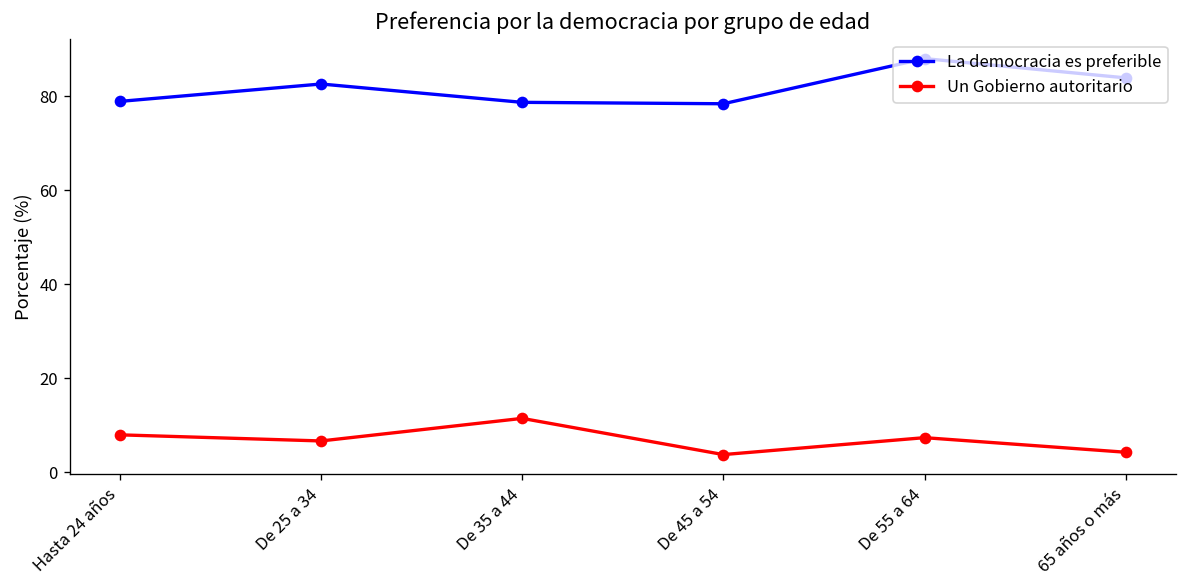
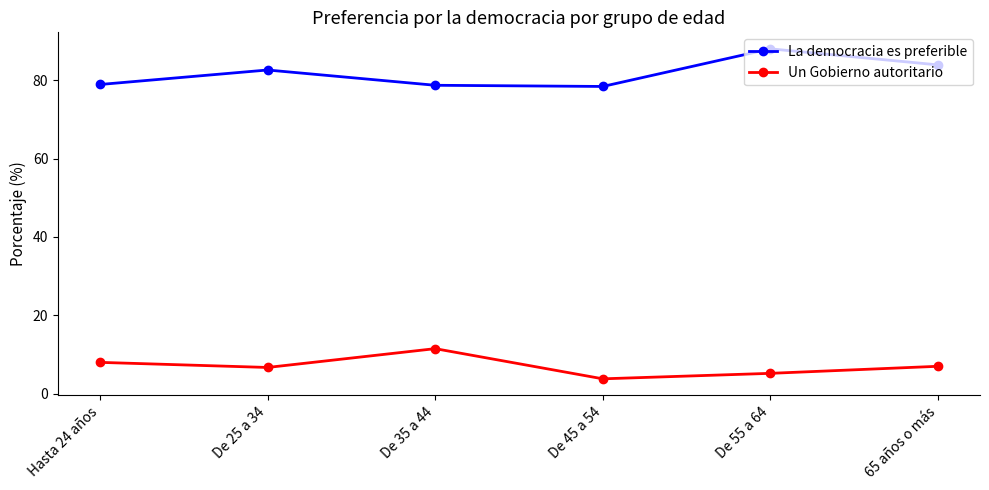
Un Gobierno autoritario, De 55 a 64: 7 -> 5
Un Gobierno autoritario, 65 años o más: 4 -> 7
